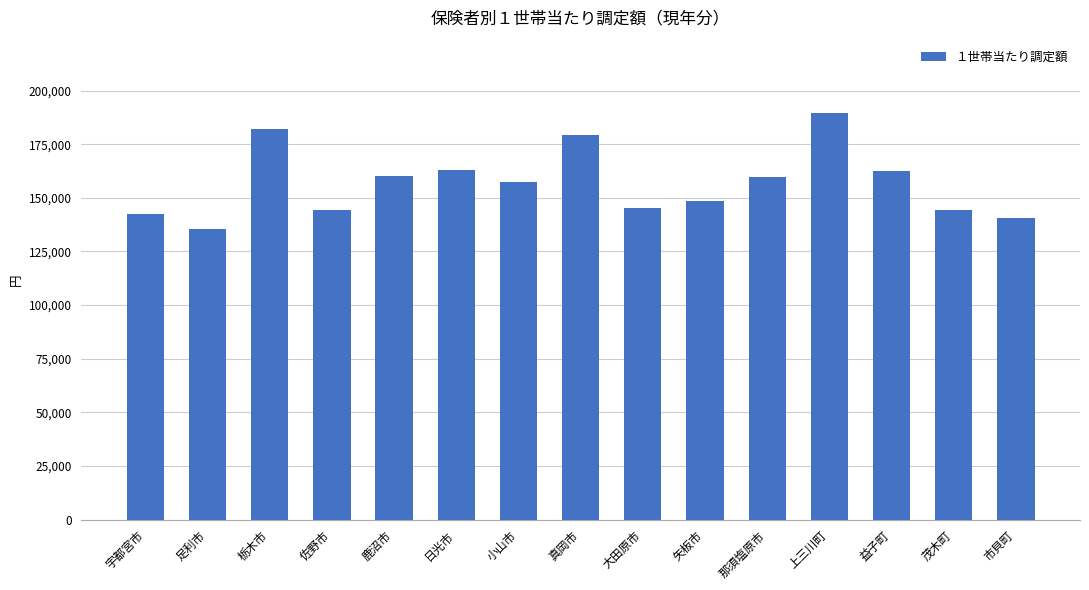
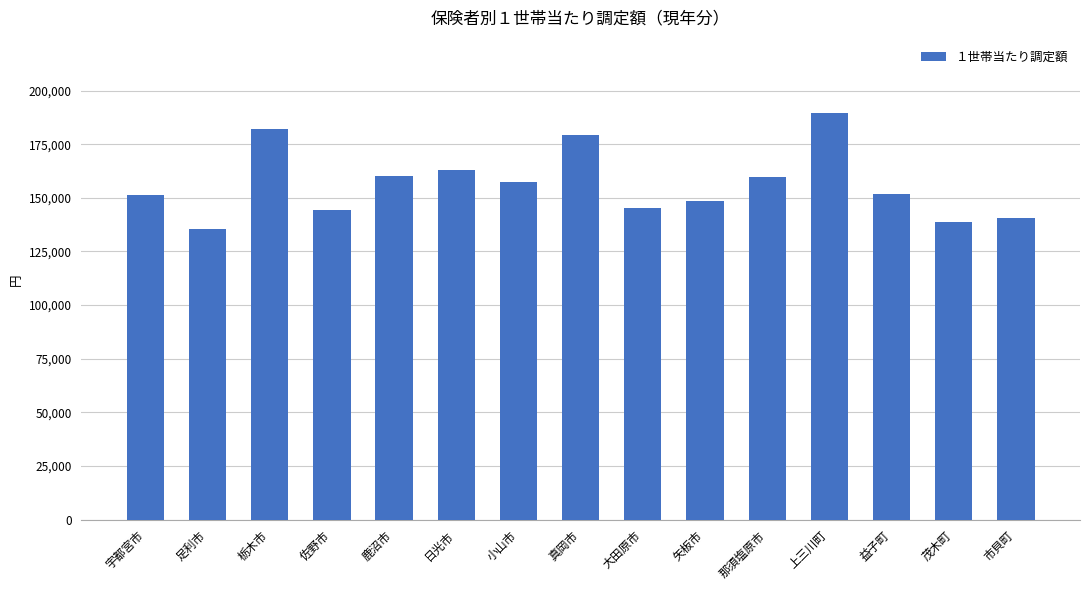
宇都宮市: 143,000 -> 151,000
益子町: 162,000 -> 152,000
茂木町: 144,000 -> 139,000
